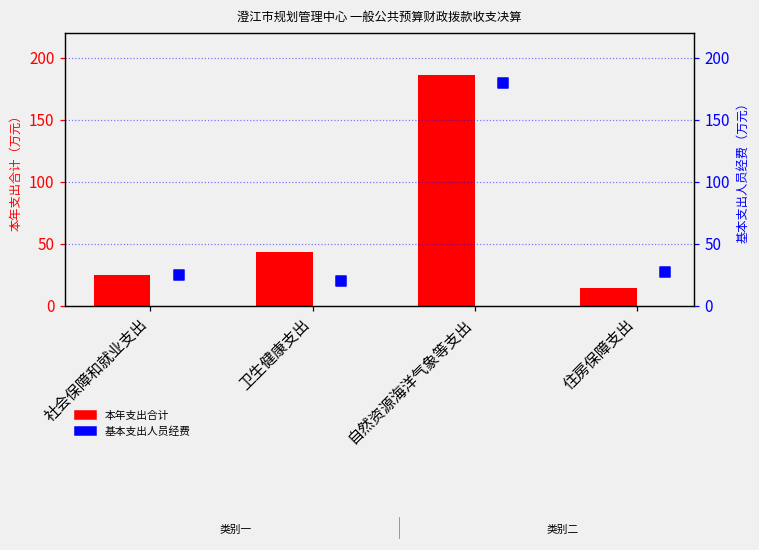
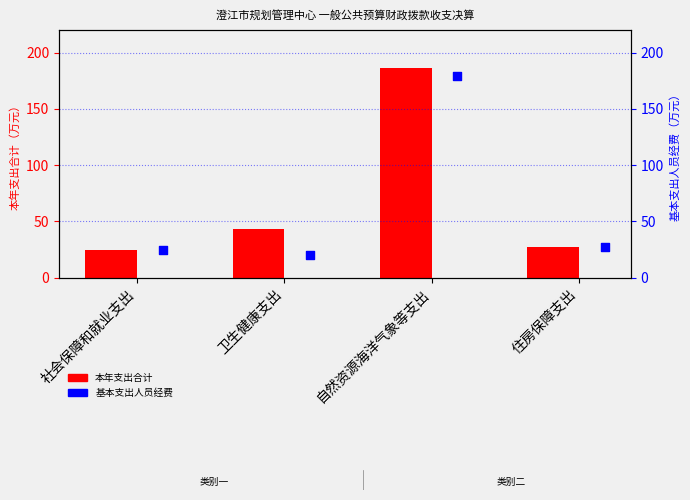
本年支出合计, 住房保障支出: 14 -> 27
